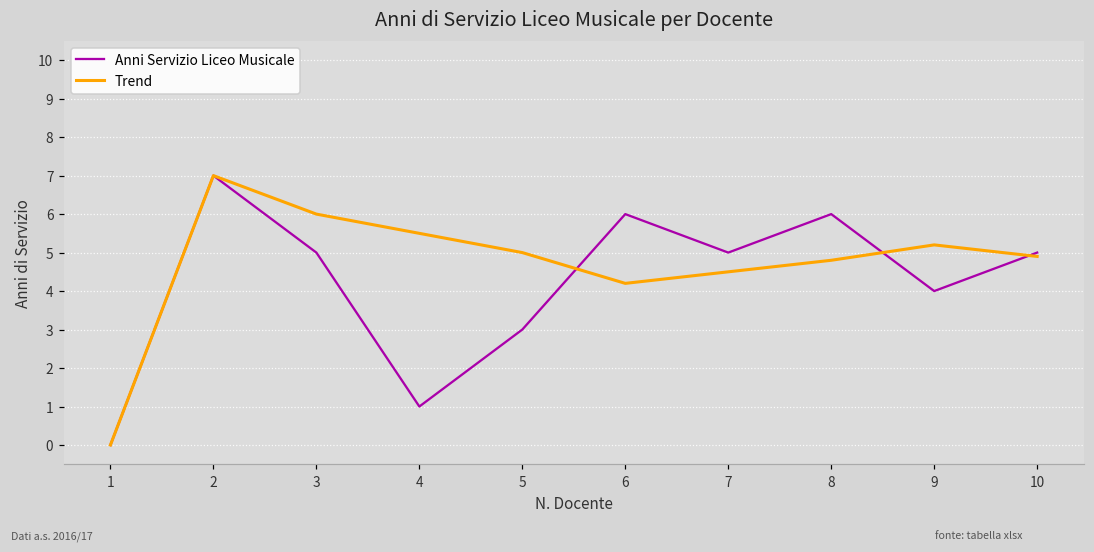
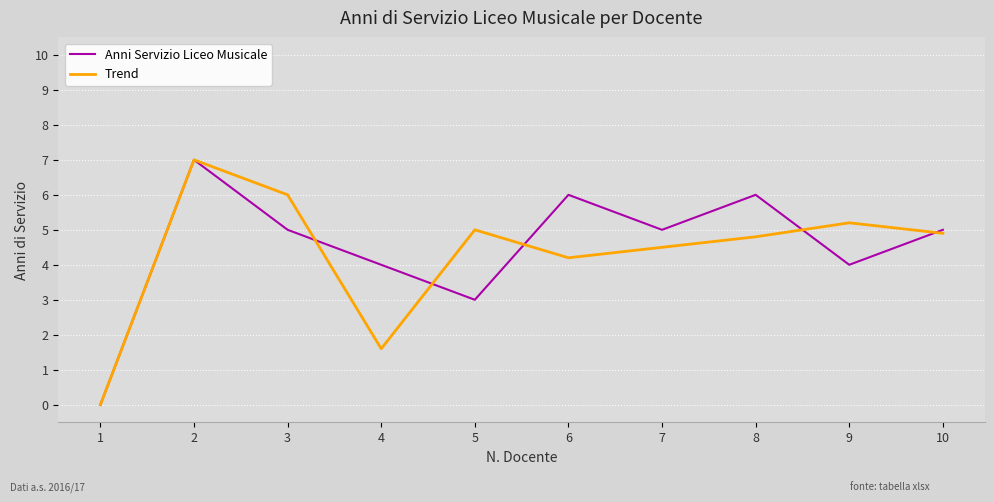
Anni Servizio Liceo Musicale, 4: 1 -> 4
Trend, 4: 5.5 -> 1.6
